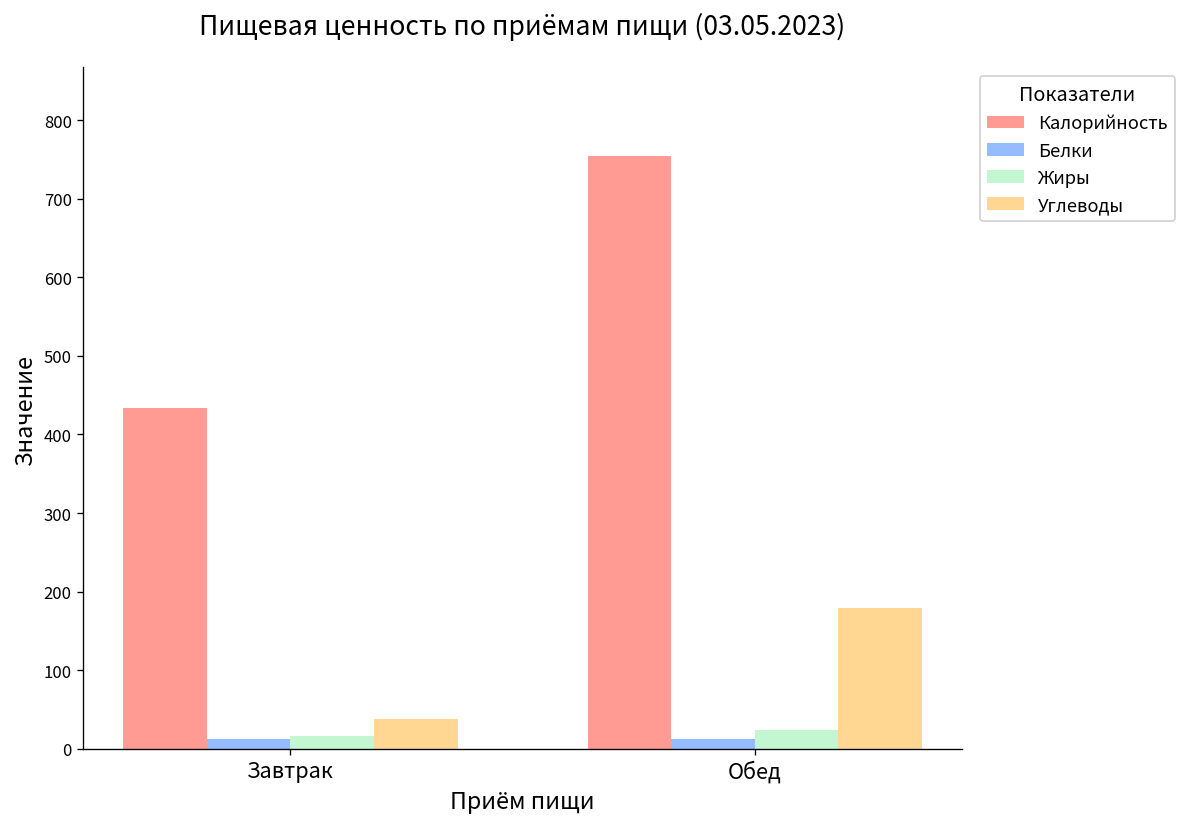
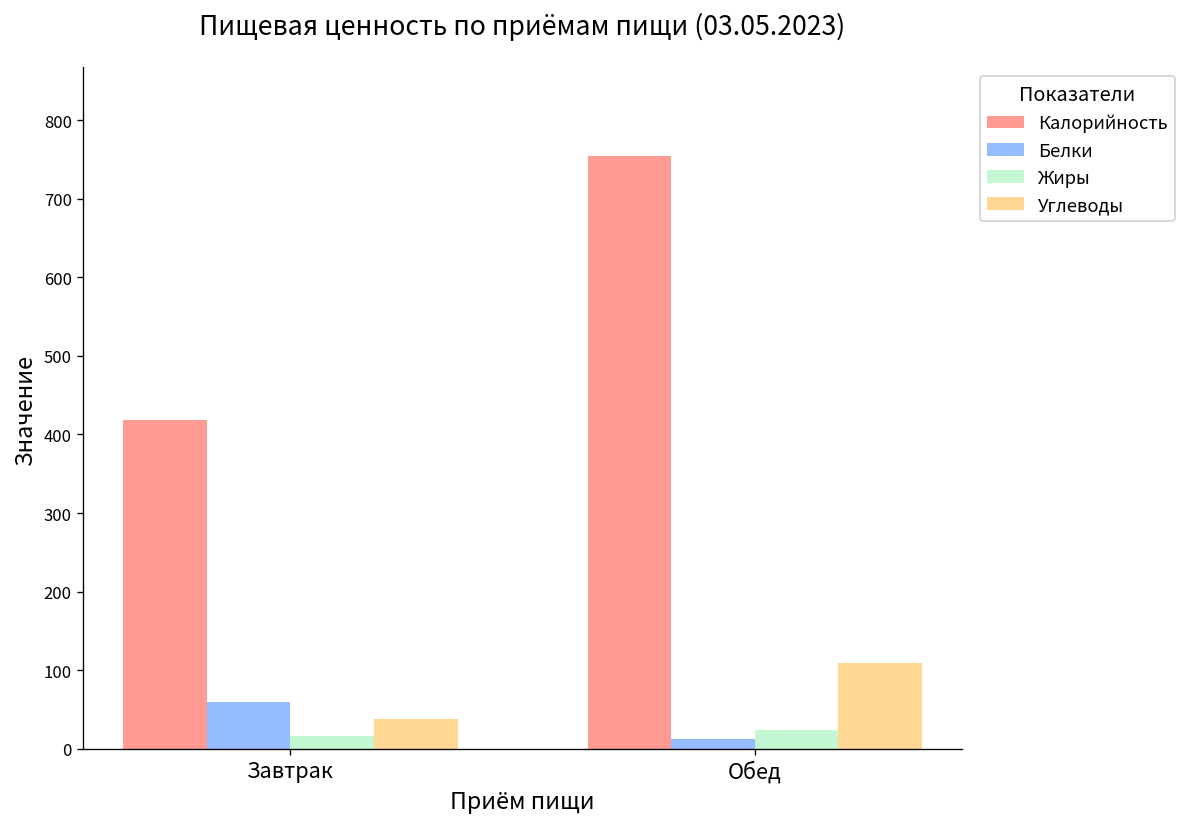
Калорийность, Завтрак: 430 -> 420
Белки, Завтрак: 10 -> 60
Углеводы, Обед: 180 -> 110
